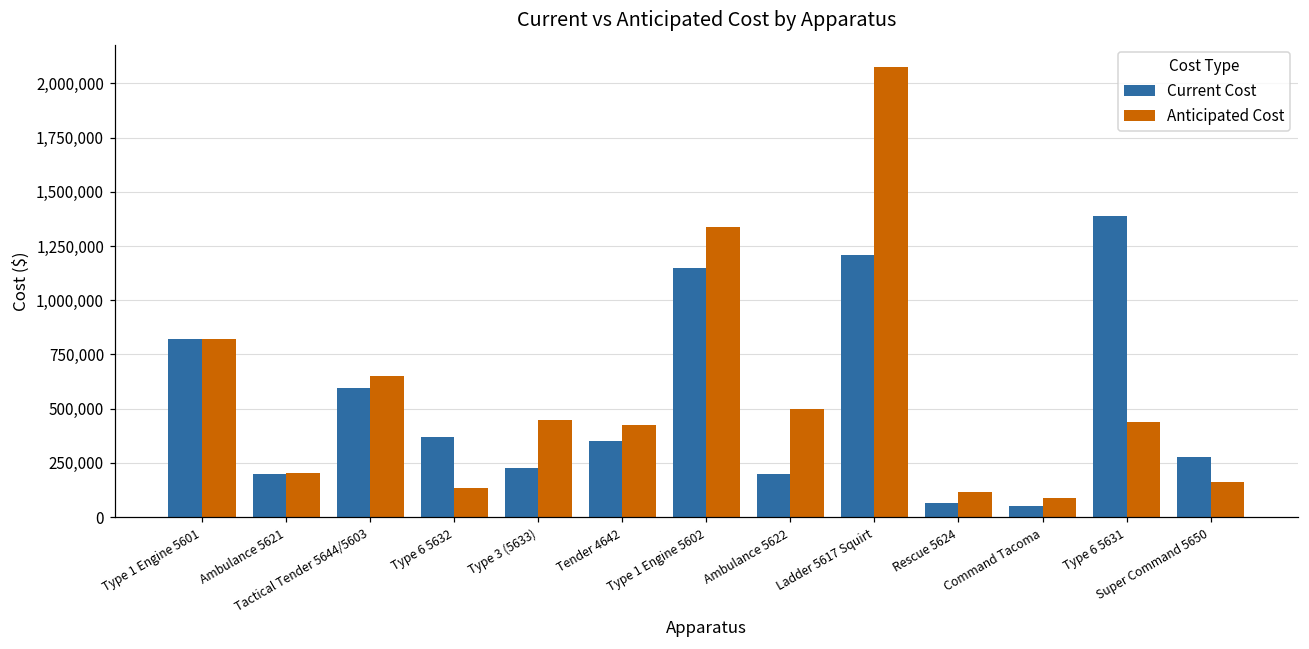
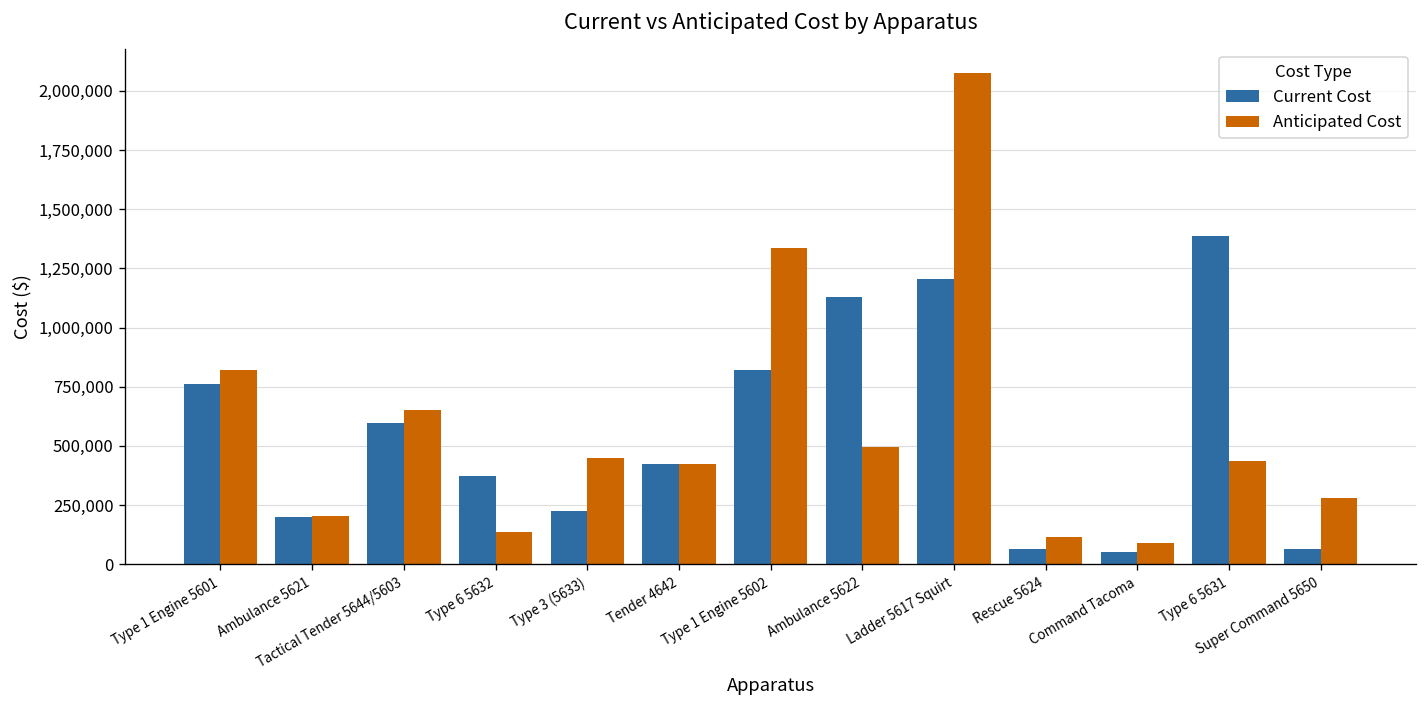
Current Cost, Type 1 Engine 5601: 820,000 -> 760,000
Current Cost, Tender 4642: 350,000 -> 430,000
Current Cost, Type 1 Engine 5602: 1,150,000 -> 820,000
Current Cost, Ambulance 5622: 200,000 -> 1,130,000
Current Cost, Super Command 5650: 280,000 -> 70,000
Anticipated Cost, Super Command 5650: 160,000 -> 280,000
